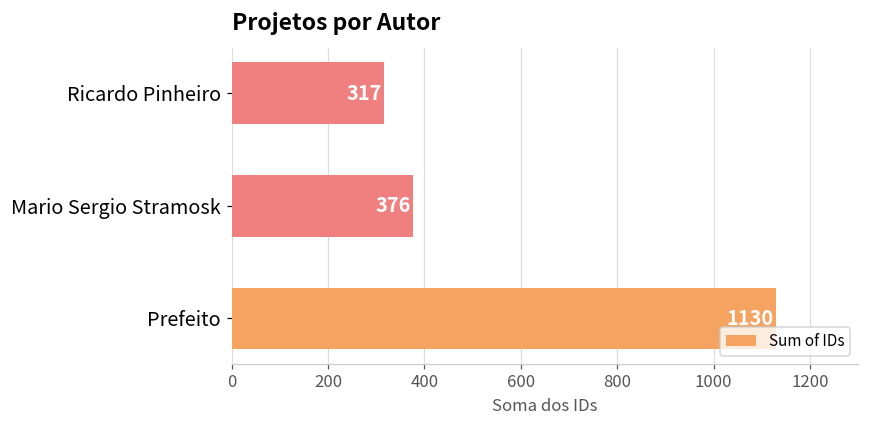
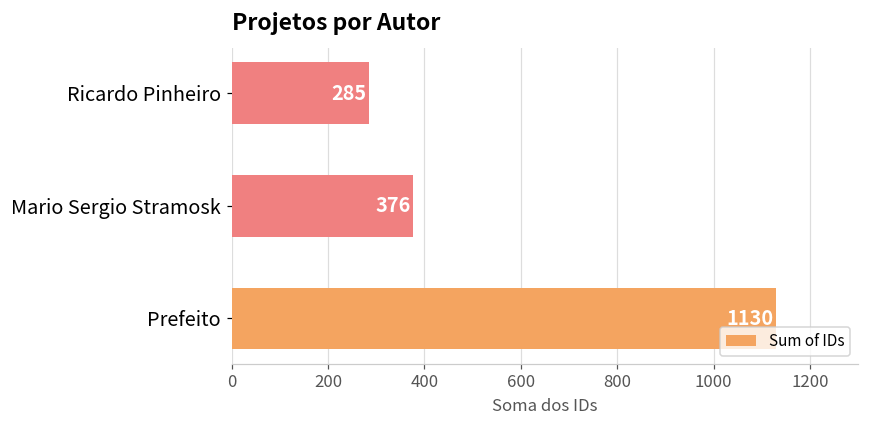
Ricardo Pinheiro: 317 -> 285
